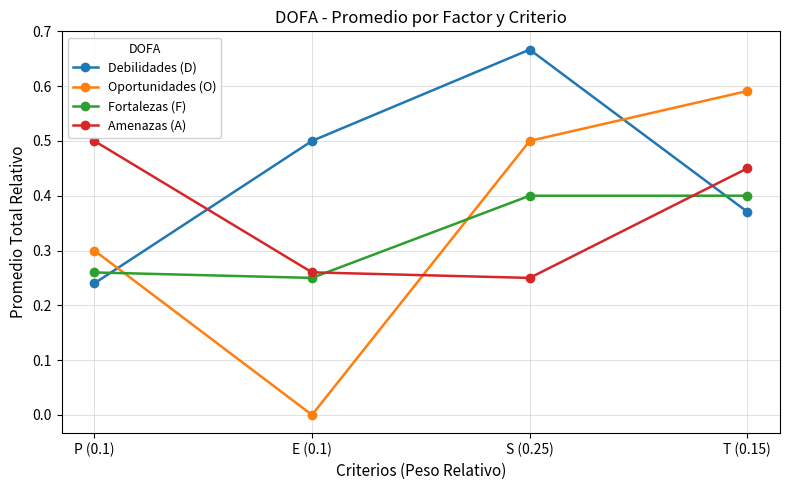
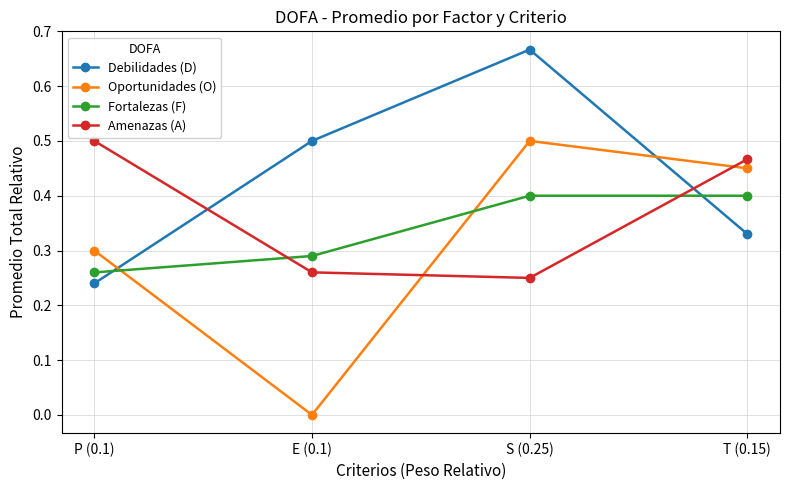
Fortalezas (F), E (0.1): 0.25 -> 0.29
Debilidades (D), T (0.15): 0.37 -> 0.33
Oportunidades (O), T (0.15): 0.59 -> 0.45
Amenazas (A), T (0.15): 0.45 -> 0.47
